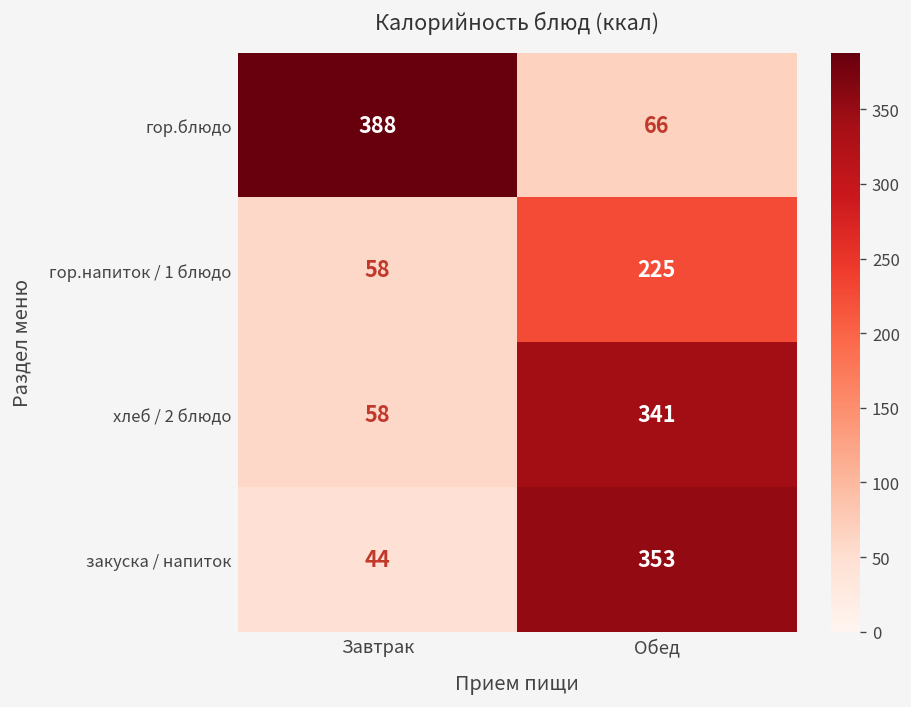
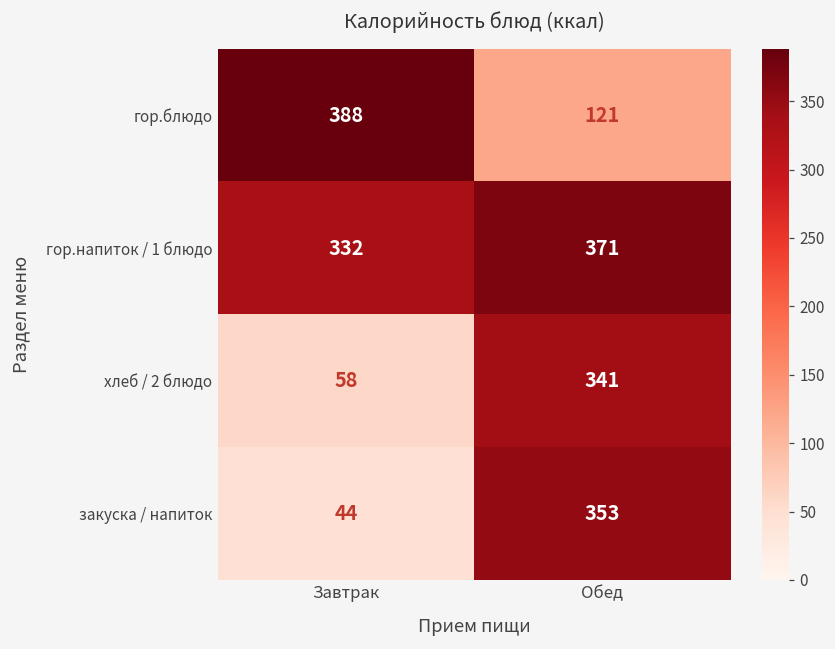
гор.блюдо, Обед: 66 -> 121
гор.напиток / 1 блюдо, Завтрак: 58 -> 332
гор.напиток / 1 блюдо, Обед: 225 -> 371
